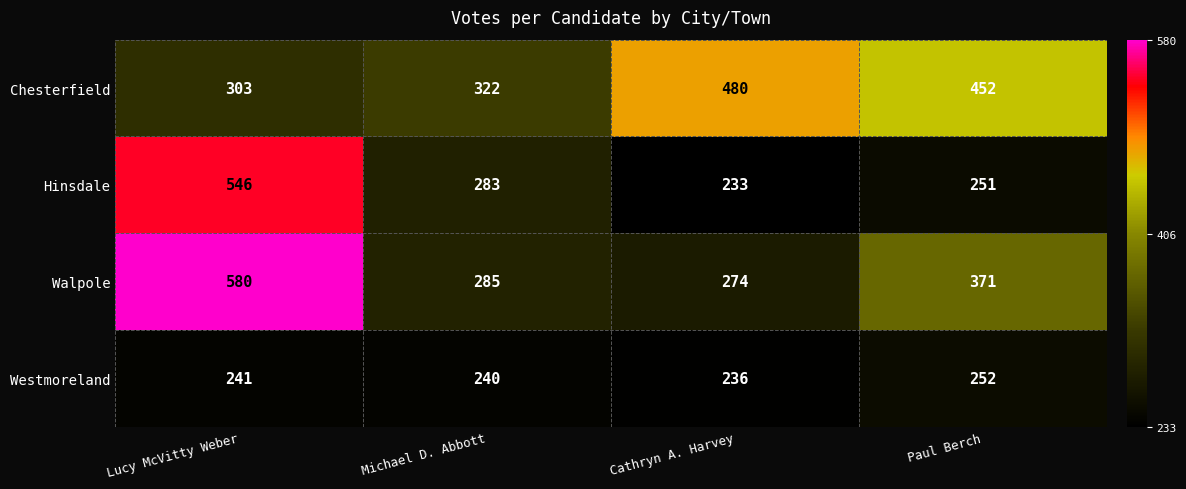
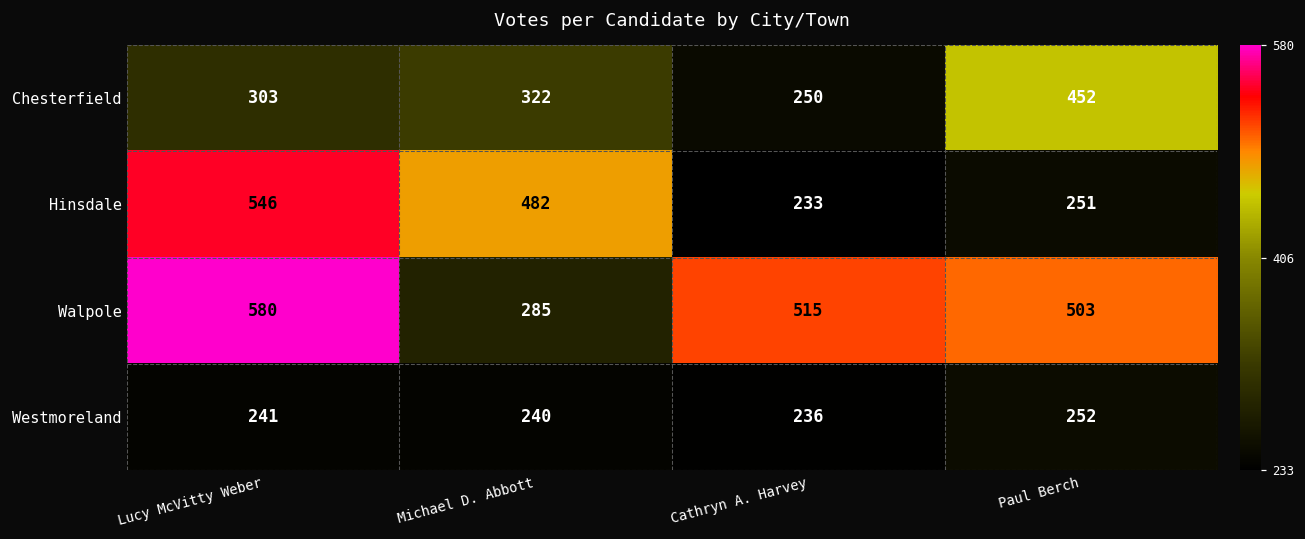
Chesterfield, Cathryn A. Harvey: 480 -> 250
Hinsdale, Michael D. Abbott: 283 -> 482
Walpole, Cathryn A. Harvey: 274 -> 515
Walpole, Paul Berch: 371 -> 503
